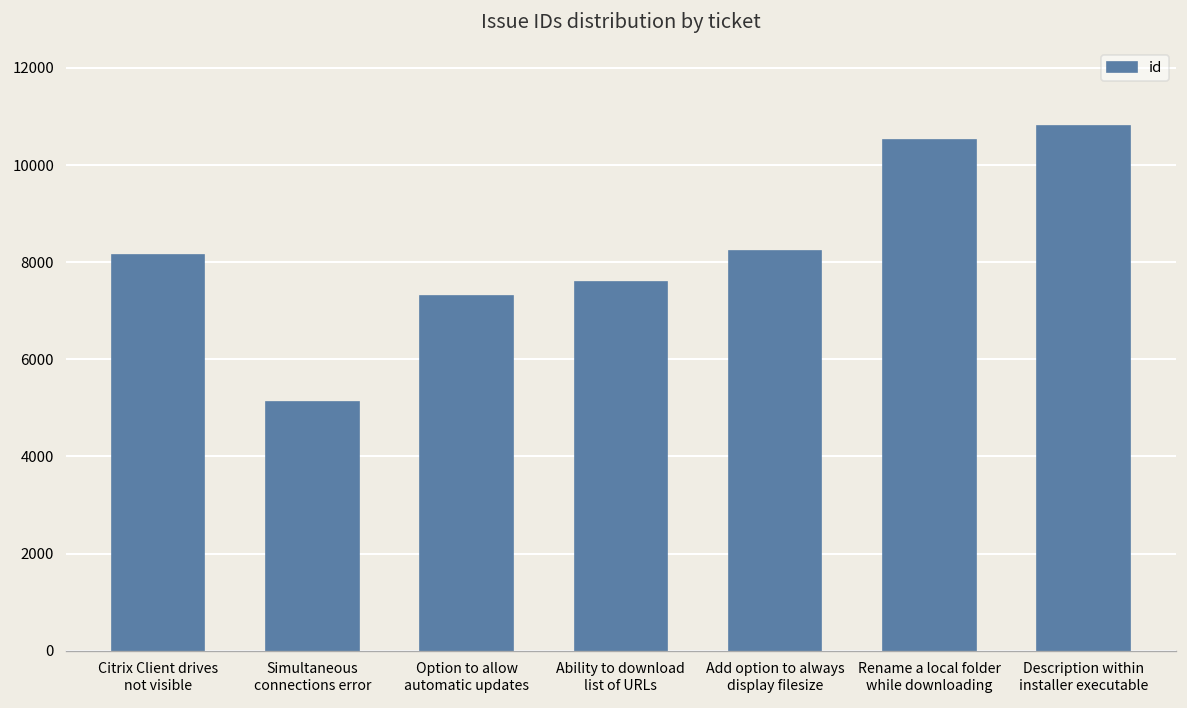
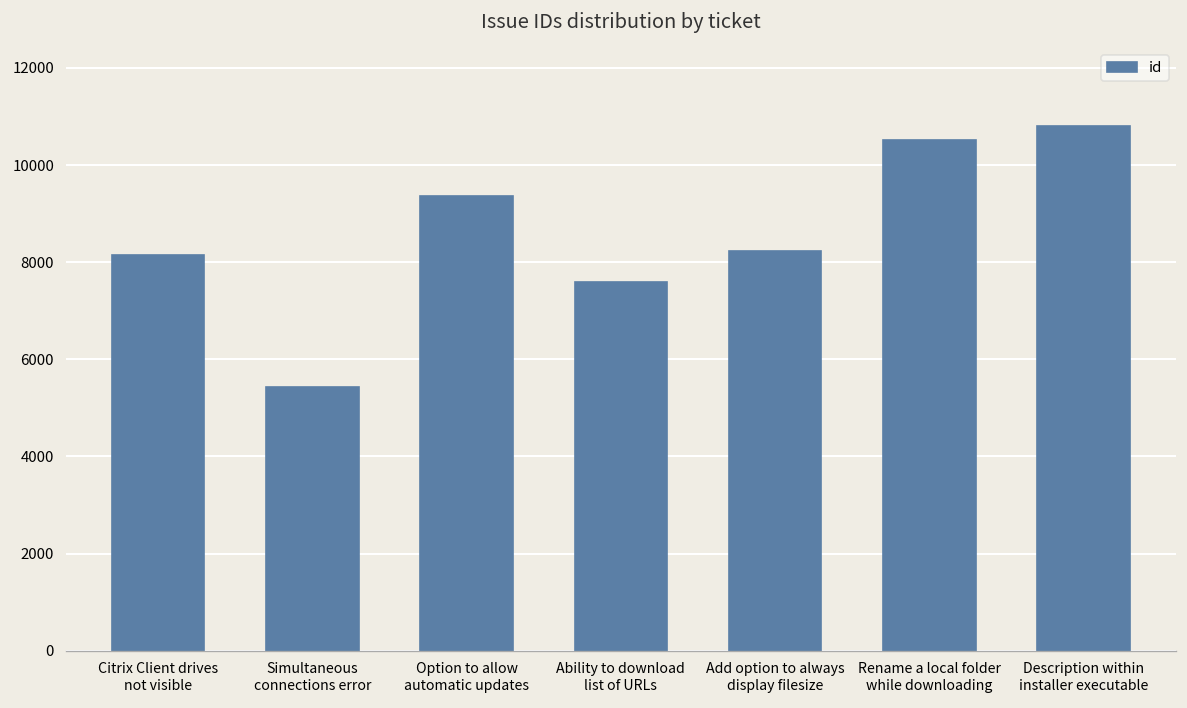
Simultaneous connections error: 5100 -> 5400
Option to allow automatic updates: 7300 -> 9400
